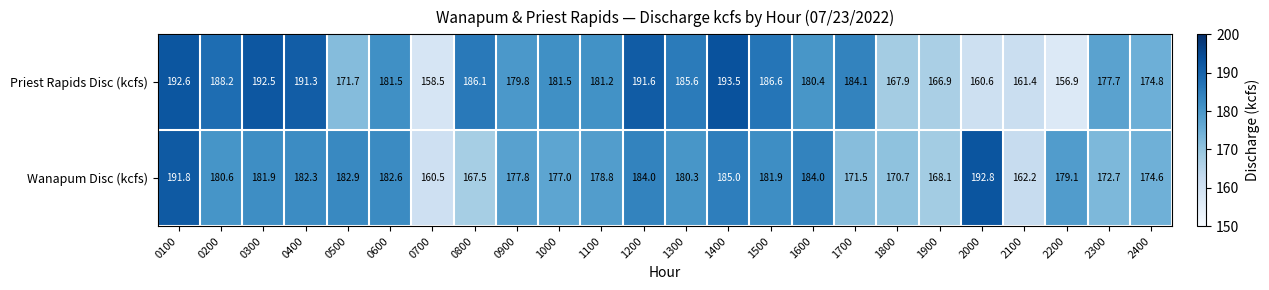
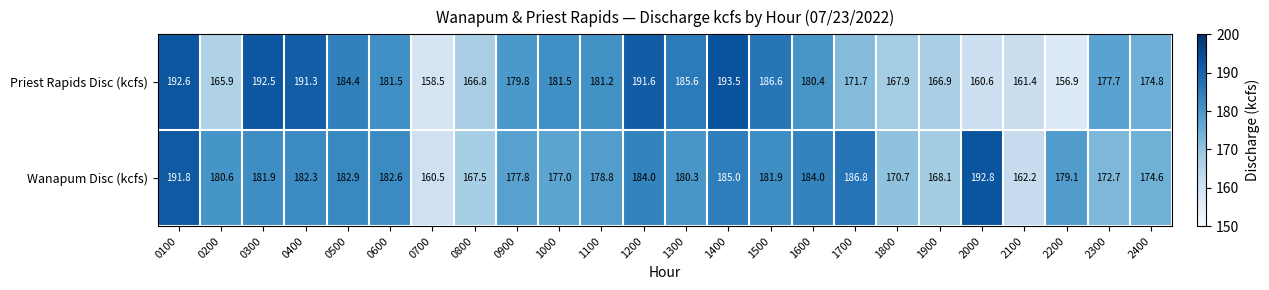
Priest Rapids Disc (kcfs), 0200: 188.2 -> 165.9
Priest Rapids Disc (kcfs), 0500: 171.7 -> 184.4
Priest Rapids Disc (kcfs), 0800: 186.1 -> 166.8
Priest Rapids Disc (kcfs), 1700: 184.1 -> 171.7
Wanapum Disc (kcfs), 1700: 171.5 -> 186.8
